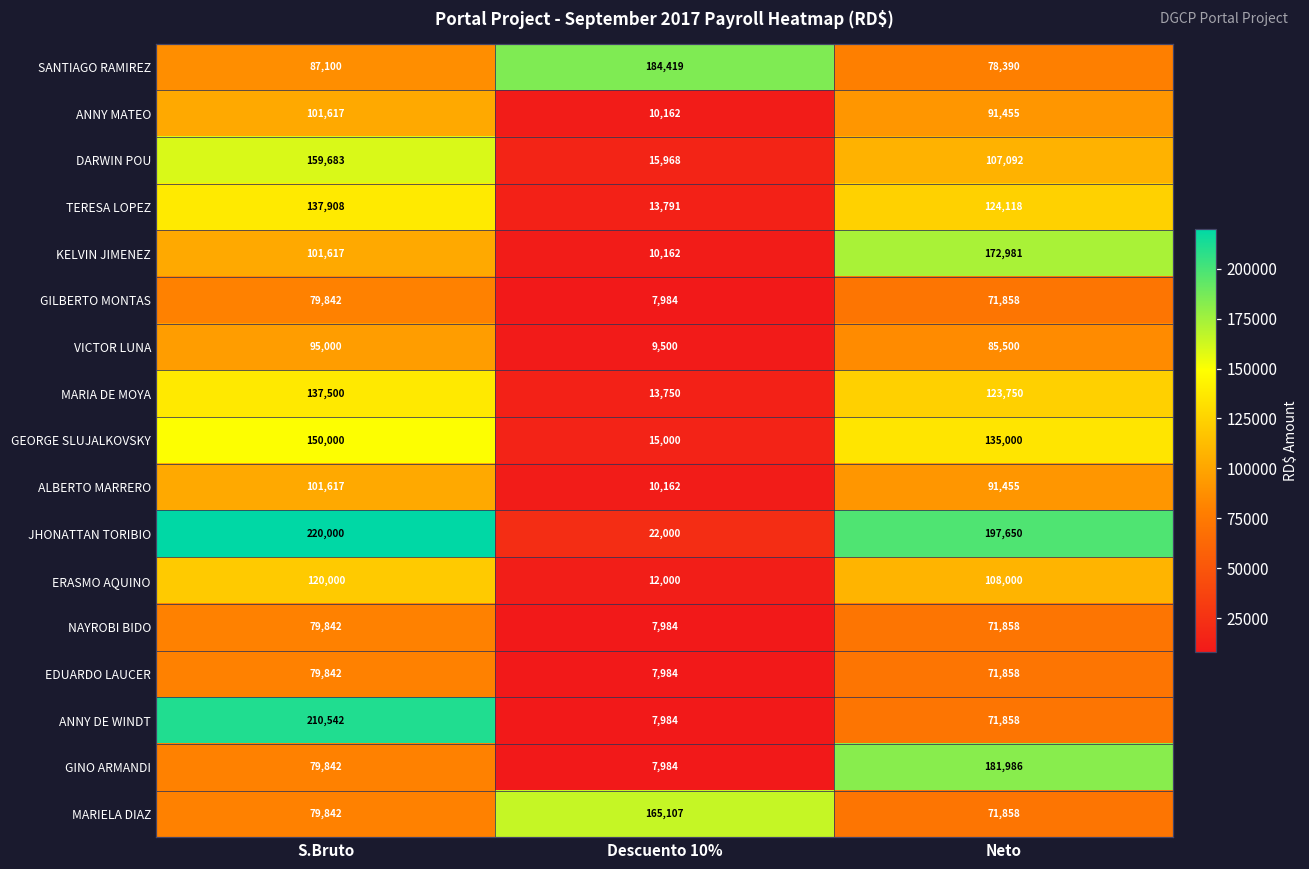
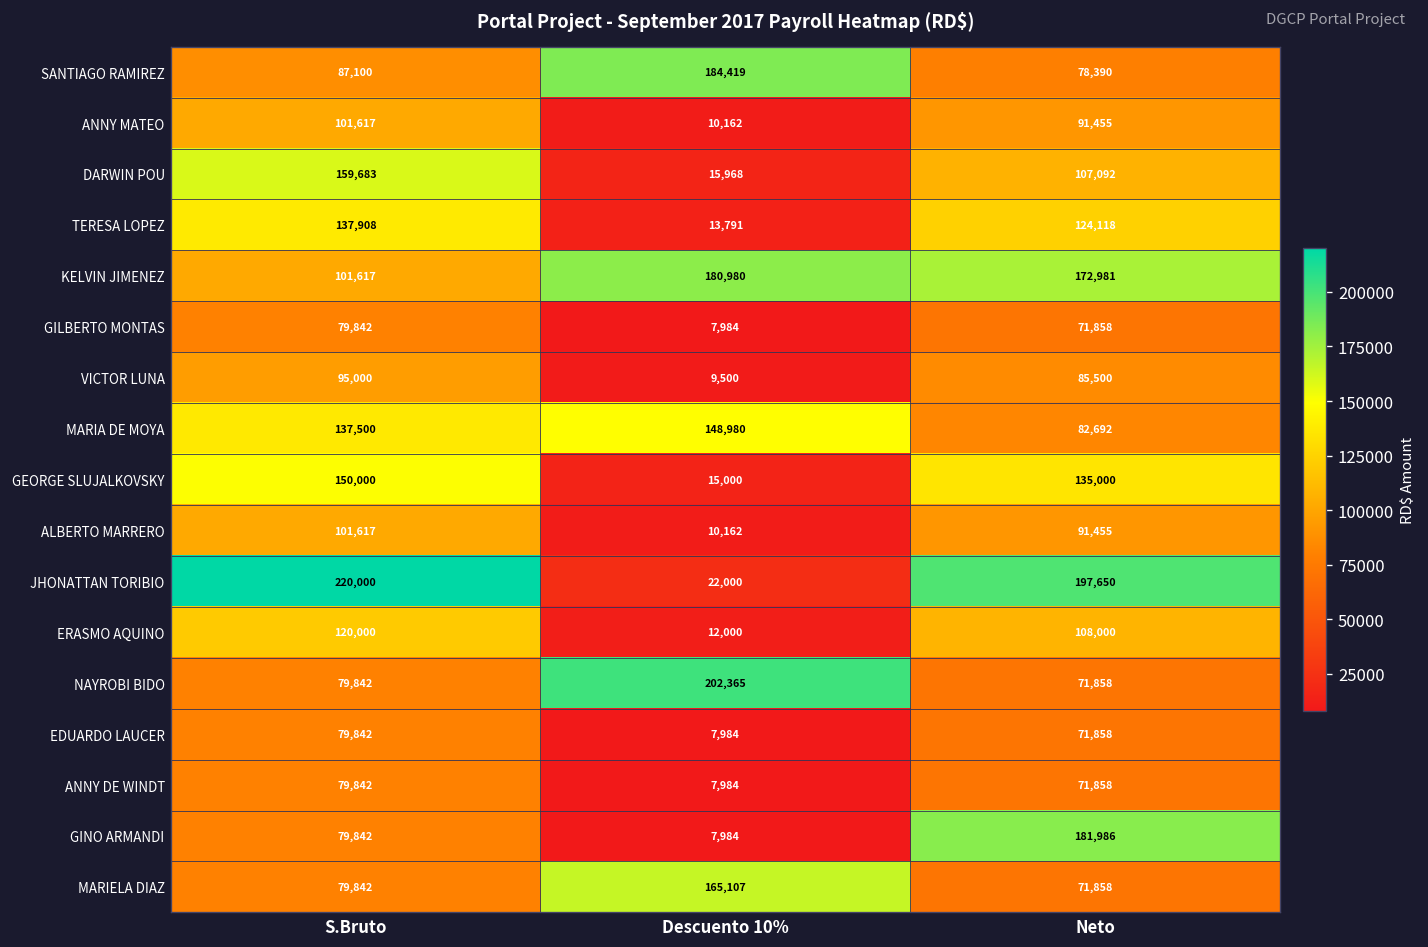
KELVIN JIMENEZ, Descuento 10%: 10,162 -> 180,980
MARIA DE MOYA, Descuento 10%: 13,750 -> 148,980
MARIA DE MOYA, Neto: 123,750 -> 82,692
NAYROBI BIDO, Descuento 10%: 7,984 -> 202,365
ANNY DE WINDT, S.Bruto: 210,542 -> 79,842
